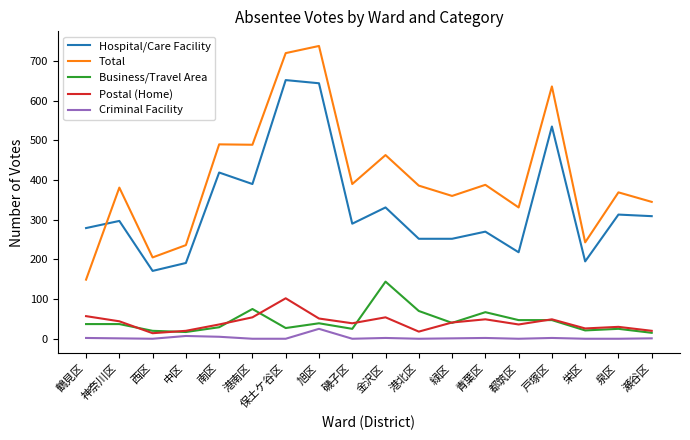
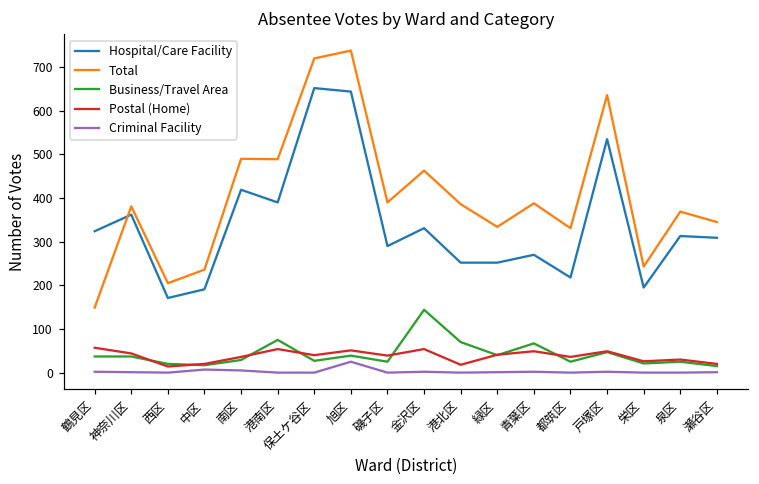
Hospital/Care Facility, 鶴見区: 280 -> 320
Hospital/Care Facility, 神奈川区: 300 -> 360
Postal (Home), 保土ケ谷区: 100 -> 40
Total, 緑区: 360 -> 330
Business/Travel Area, 都筑区: 50 -> 30
